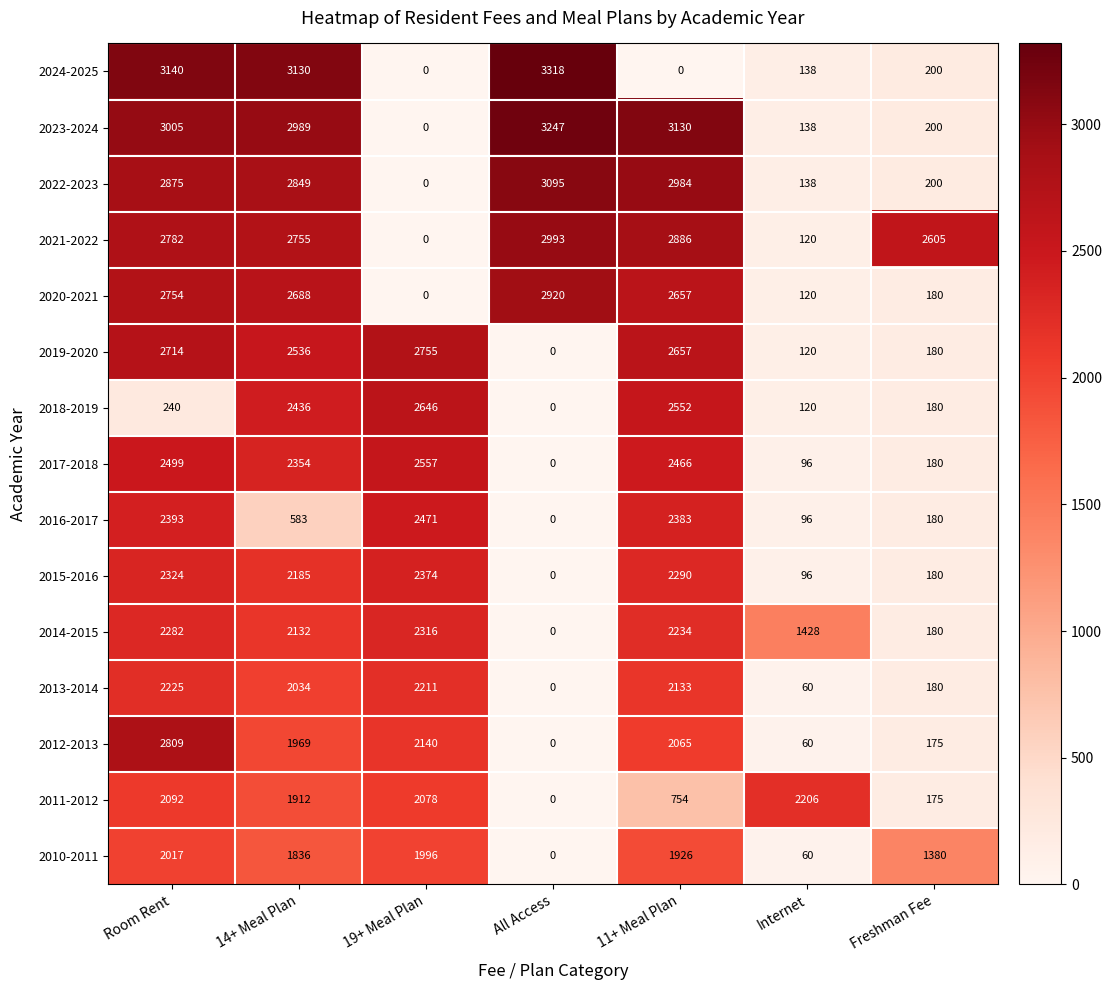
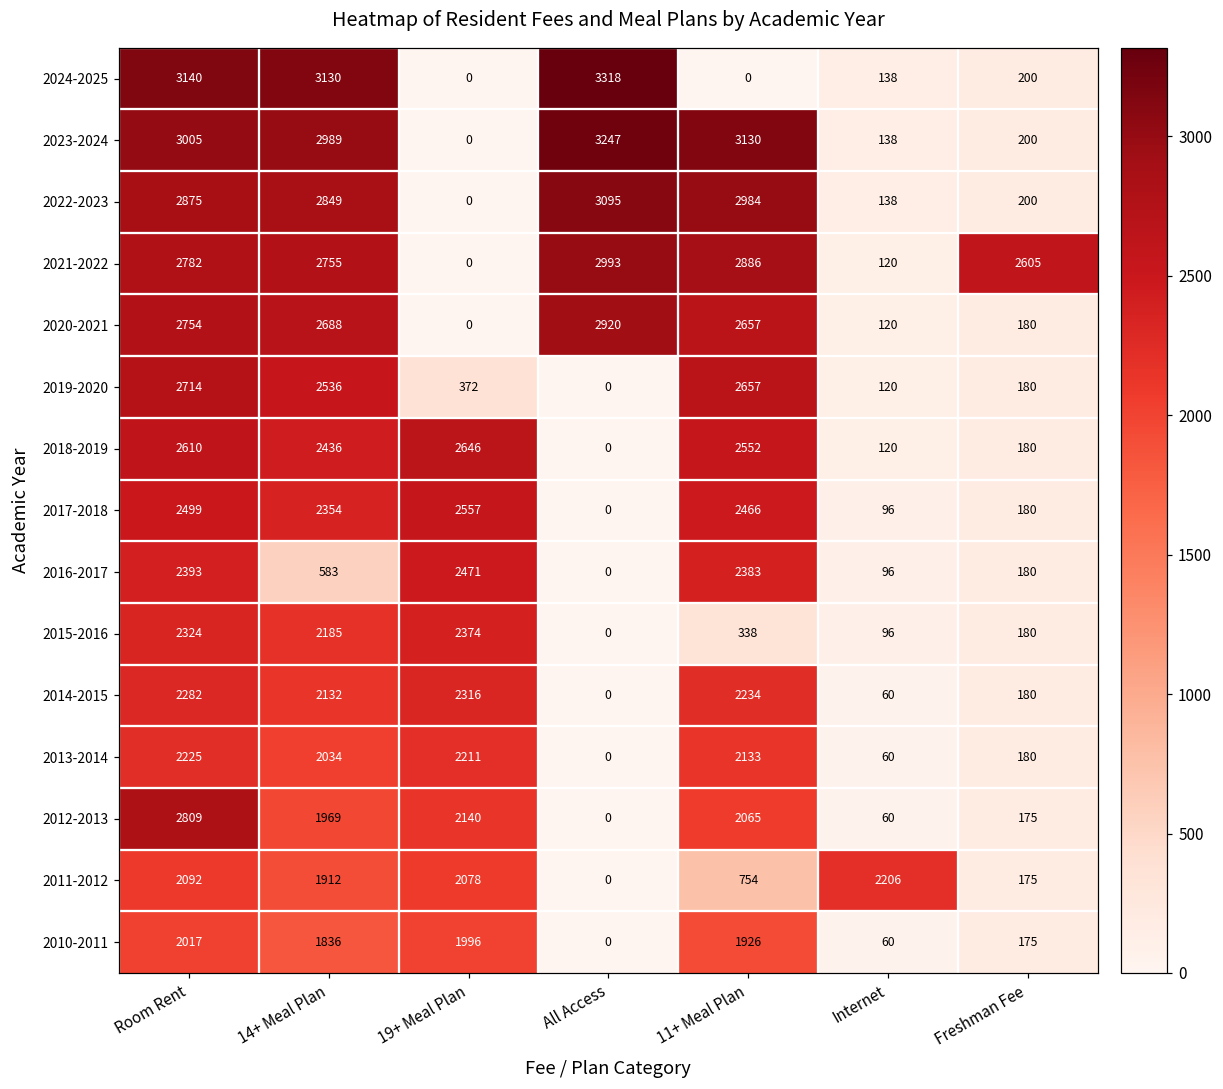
2019-2020, 19+ Meal Plan: 2755 -> 372
2018-2019, Room Rent: 240 -> 2610
2015-2016, 11+ Meal Plan: 2290 -> 338
2014-2015, Internet: 1428 -> 60
2010-2011, Freshman Fee: 1380 -> 175
